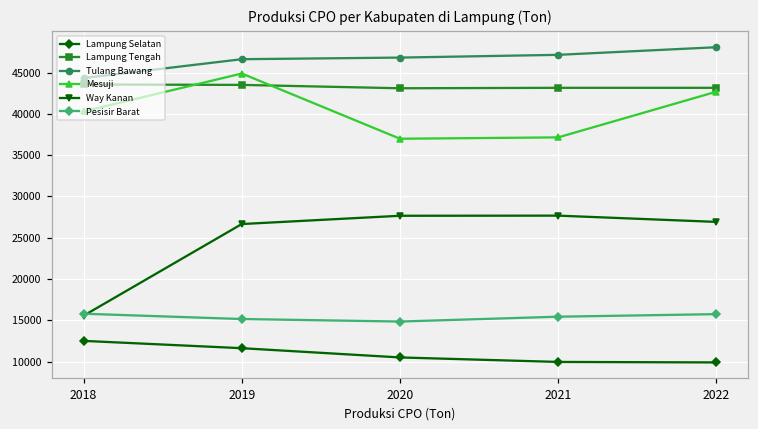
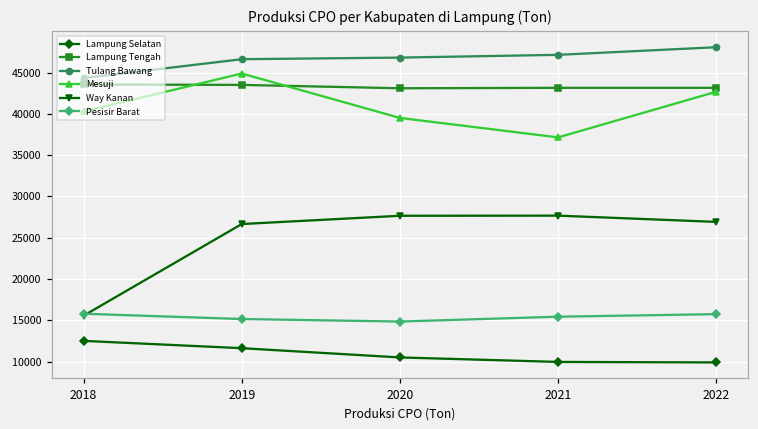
Mesuji, 2020: 37000 -> 40000
